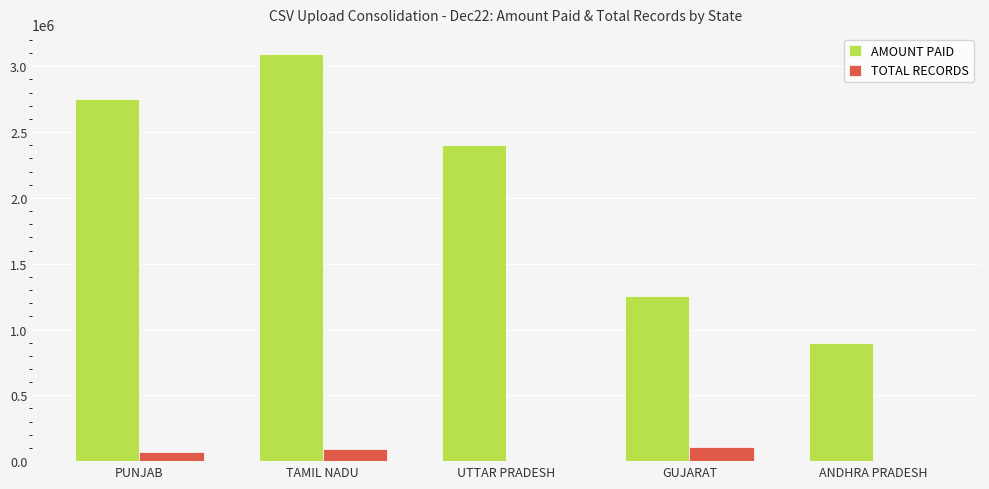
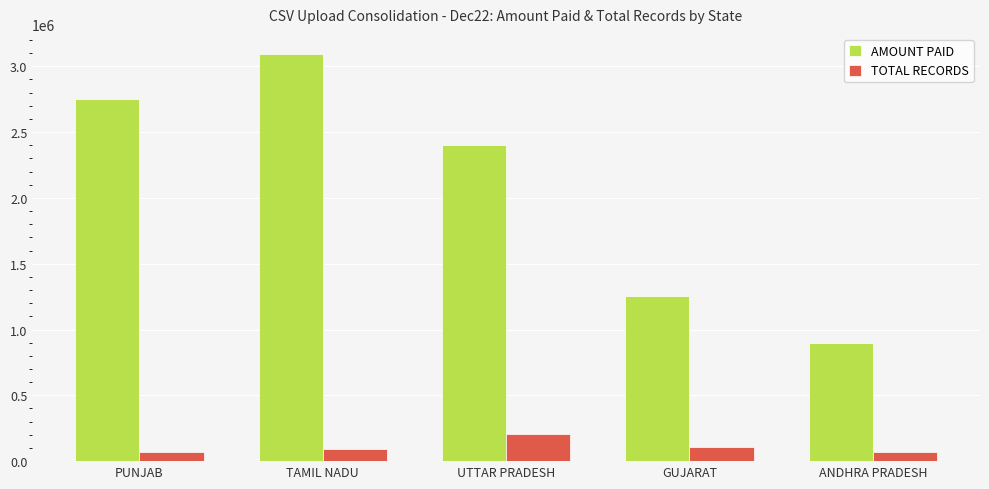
TOTAL RECORDS, UTTAR PRADESH: 0 -> 210000
TOTAL RECORDS, ANDHRA PRADESH: 0 -> 70000
